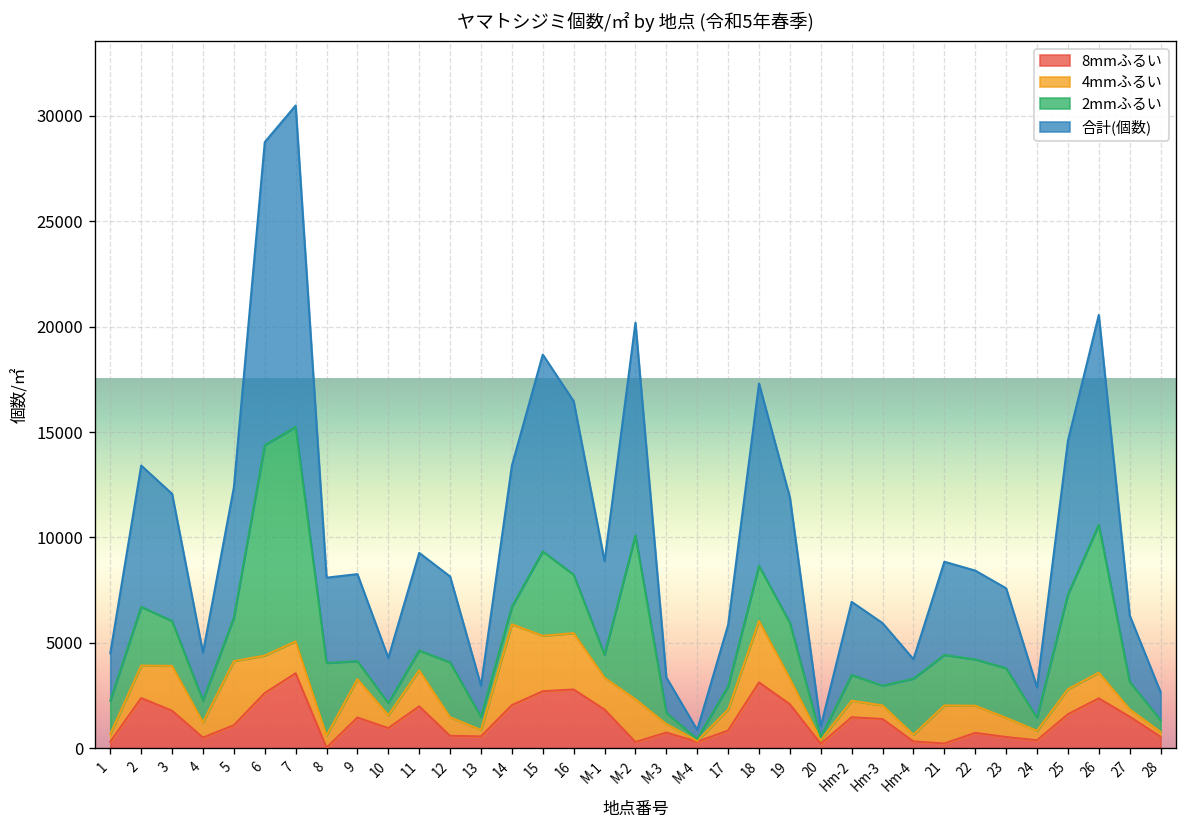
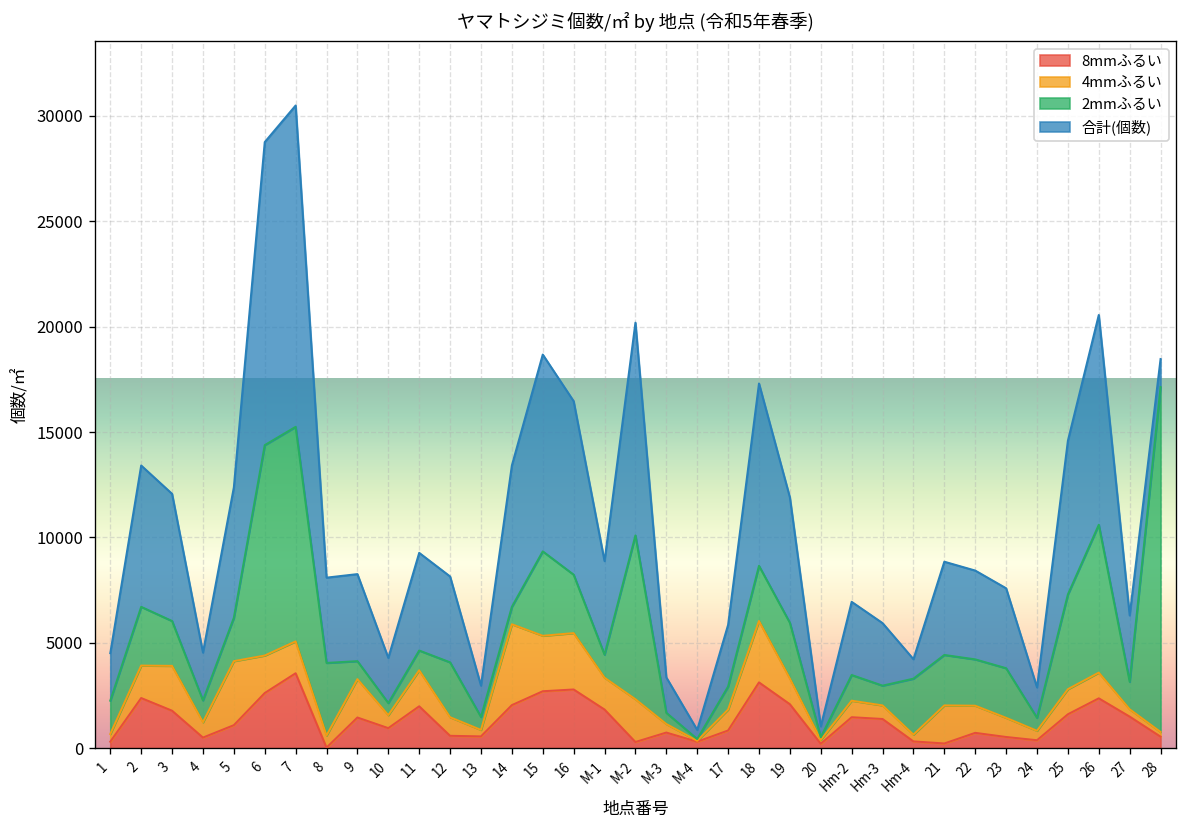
2mmふるい, 28: 600 -> 16400
